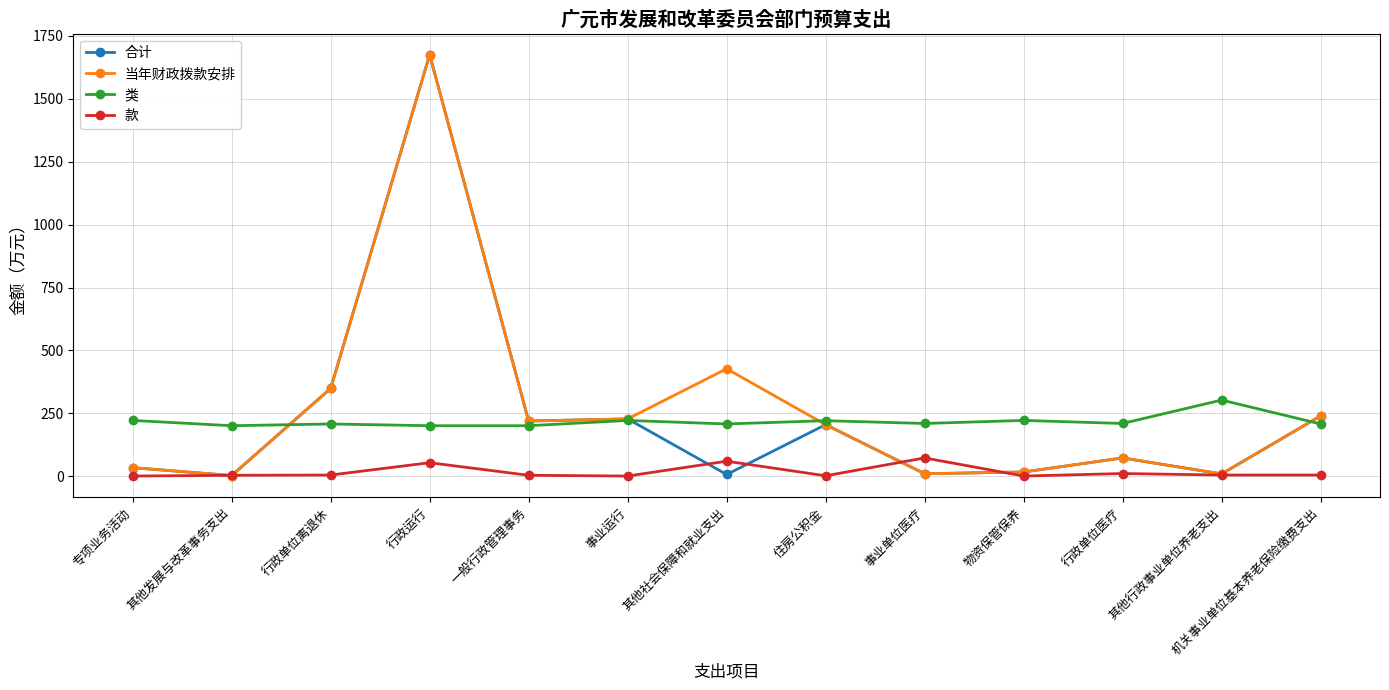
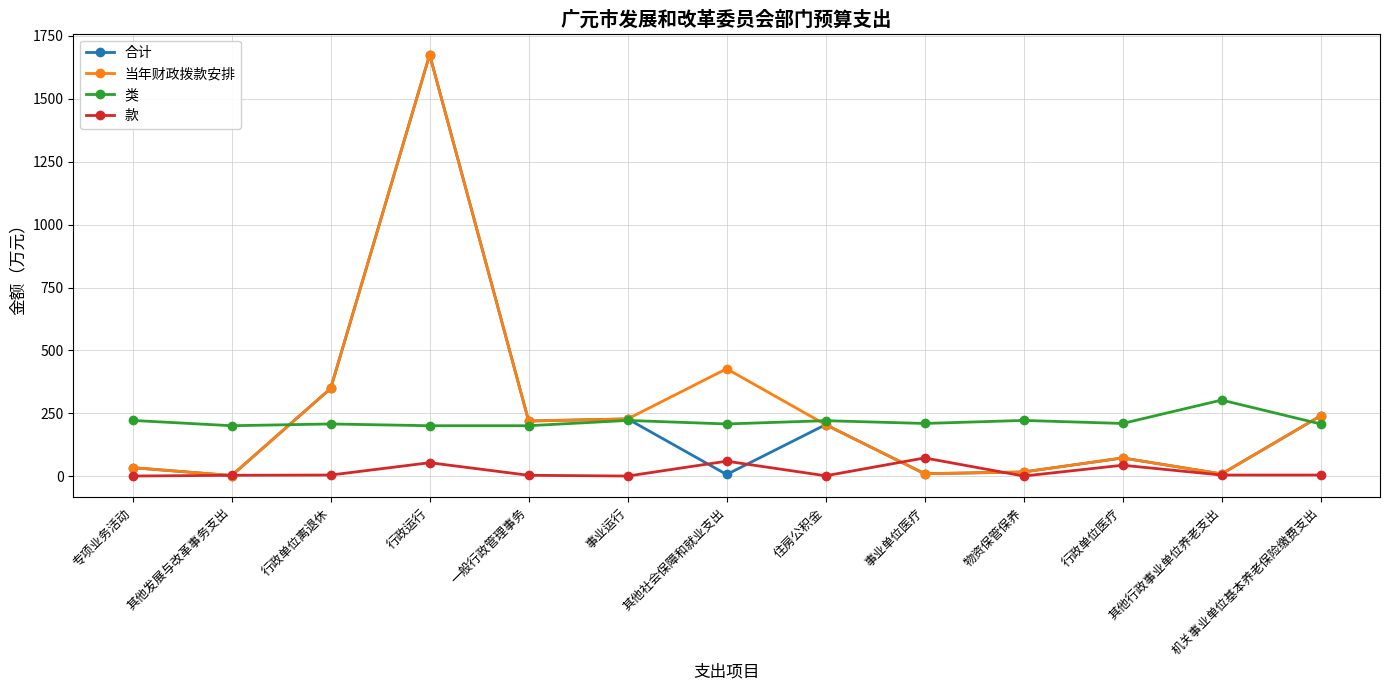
款, 行政单位医疗: 10 -> 40
